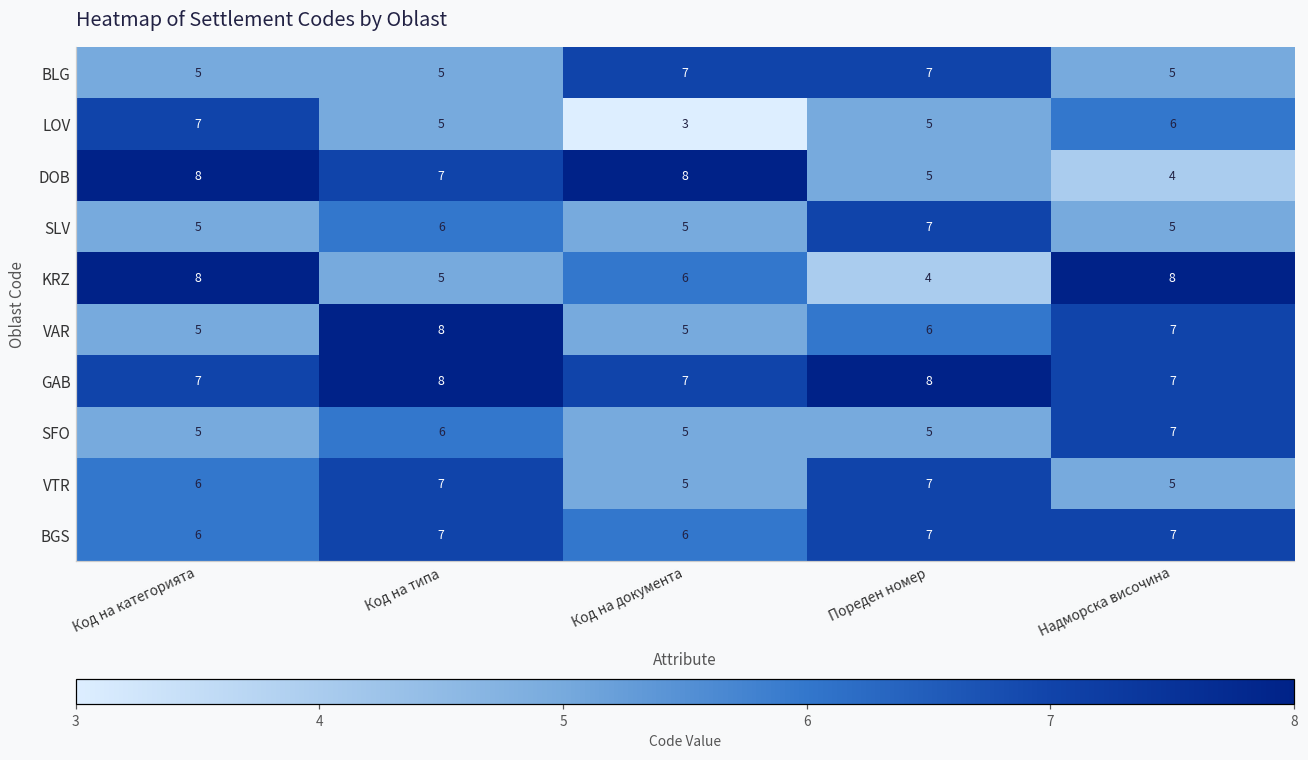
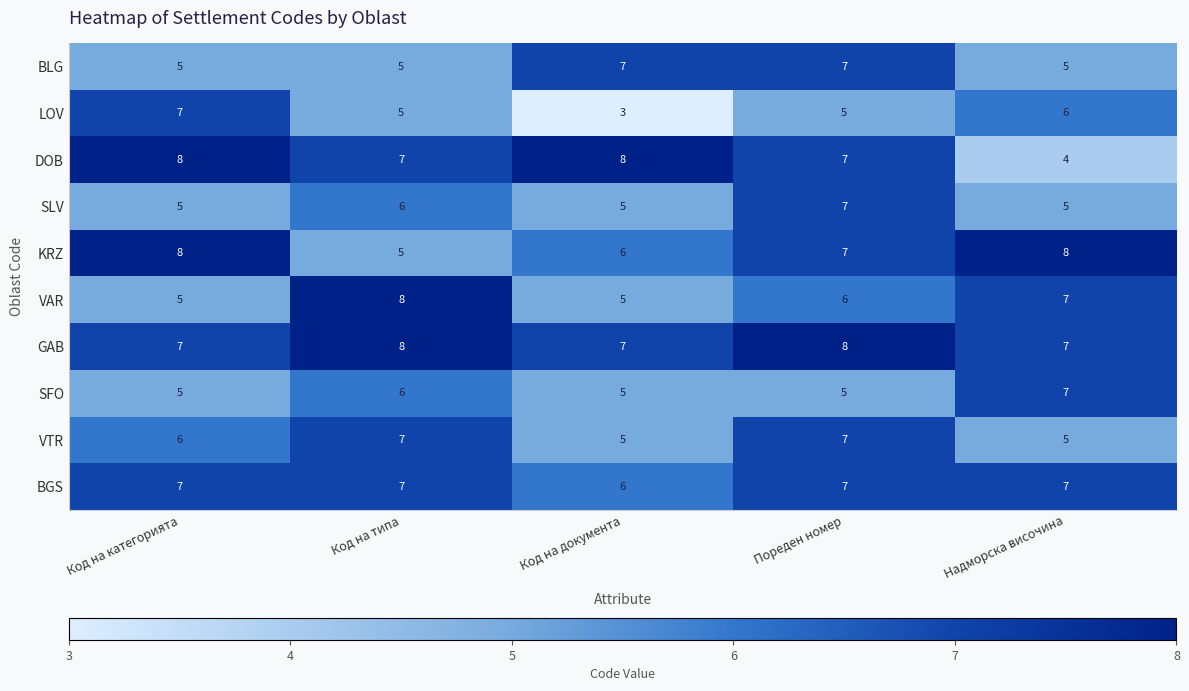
DOB, Пореден номер: 5 -> 7
KRZ, Пореден номер: 4 -> 7
BGS, Код на категорията: 6 -> 7
